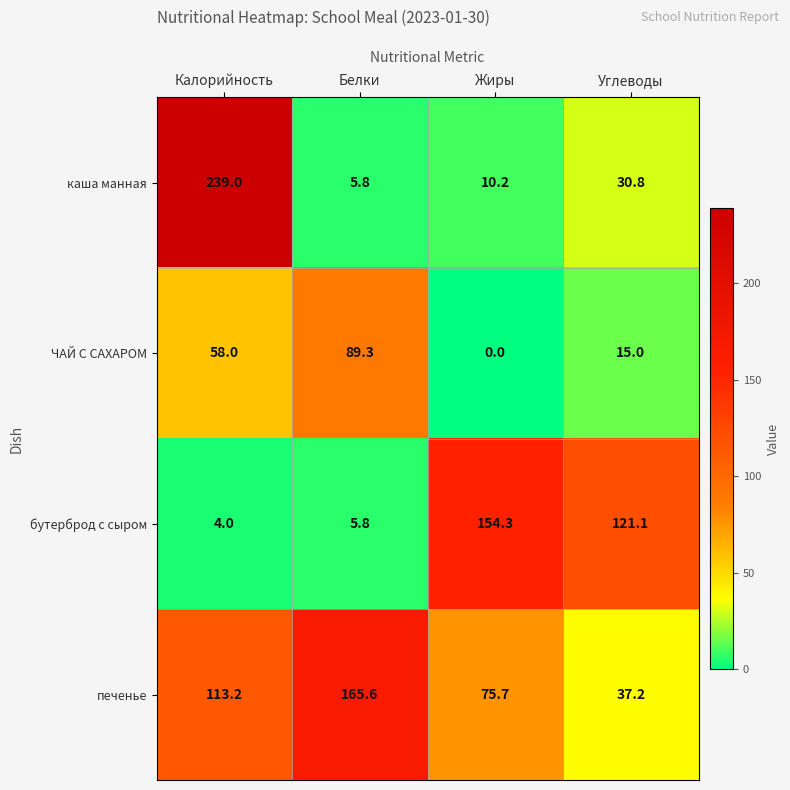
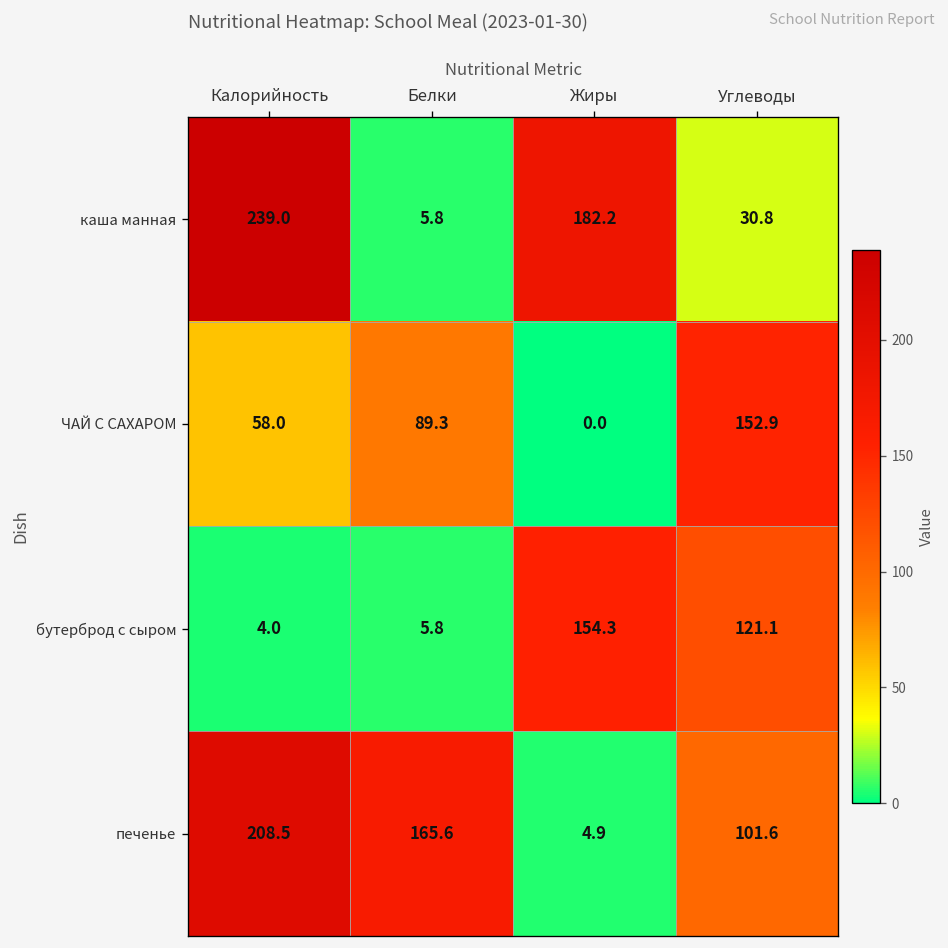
каша манная, Жиры: 10.2 -> 182.2
ЧАЙ С САХАРОМ, Углеводы: 15.0 -> 152.9
печенье, Калорийность: 113.2 -> 208.5
печенье, Жиры: 75.7 -> 4.9
печенье, Углеводы: 37.2 -> 101.6
